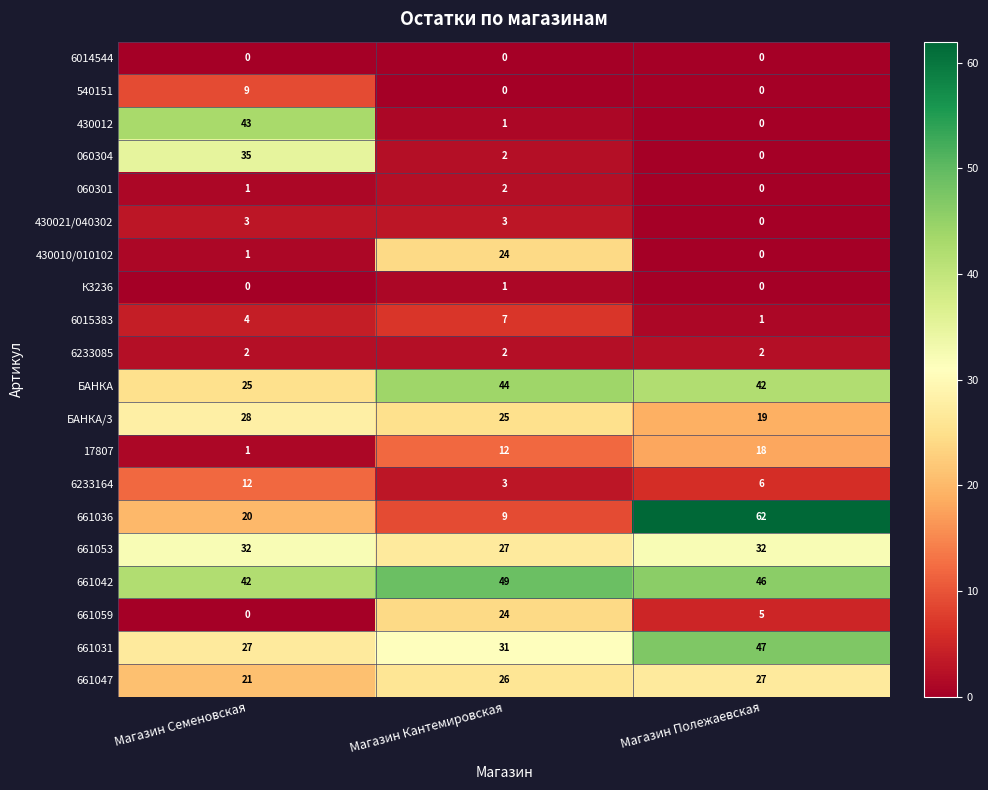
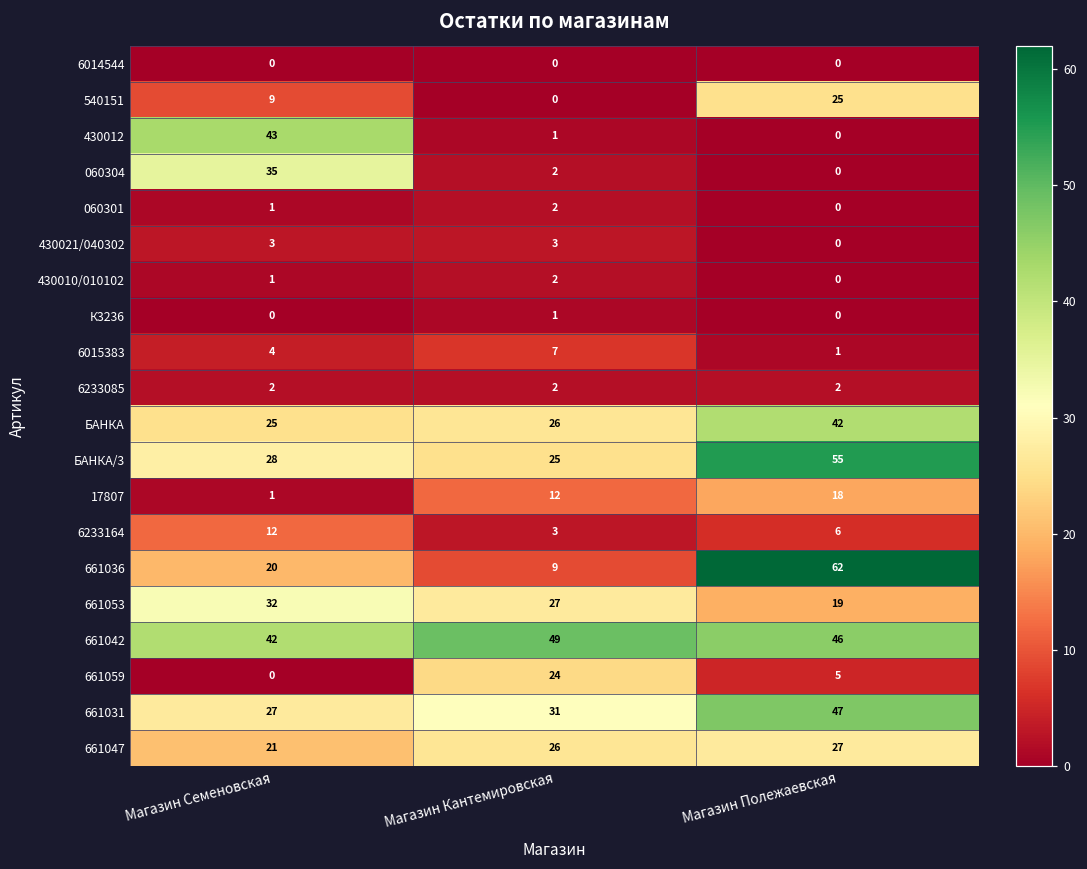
540151, Магазин Полежаевская: 0 -> 25
430010/010102, Магазин Кантемировская: 24 -> 2
БАНКА, Магазин Кантемировская: 44 -> 26
БАНКА/3, Магазин Полежаевская: 19 -> 55
661053, Магазин Полежаевская: 32 -> 19
